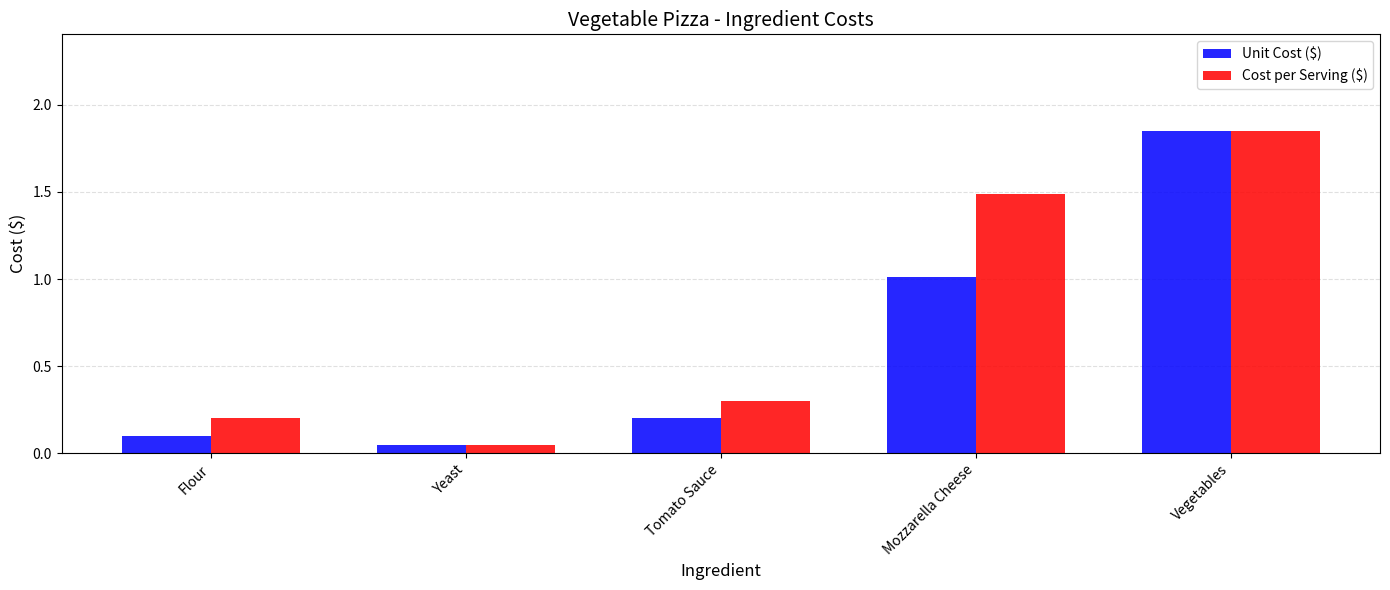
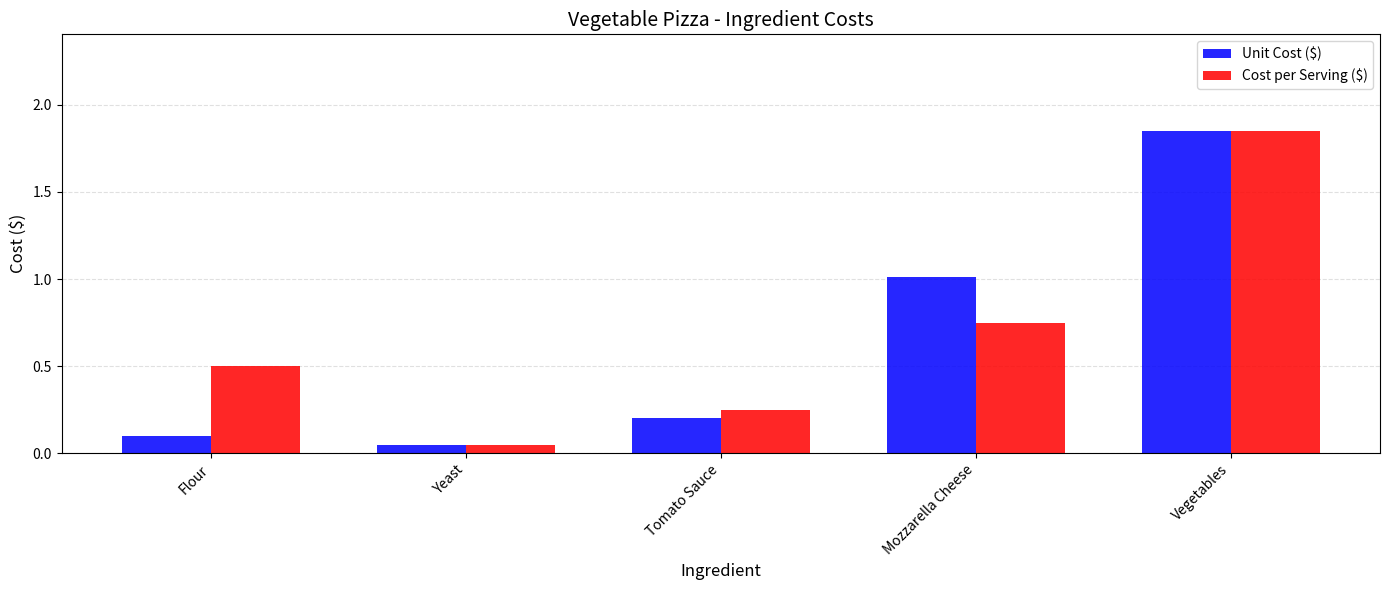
Cost per Serving ($), Flour: 0.2 -> 0.5
Cost per Serving ($), Tomato Sauce: 0.30 -> 0.25
Cost per Serving ($), Mozzarella Cheese: 1.49 -> 0.75
